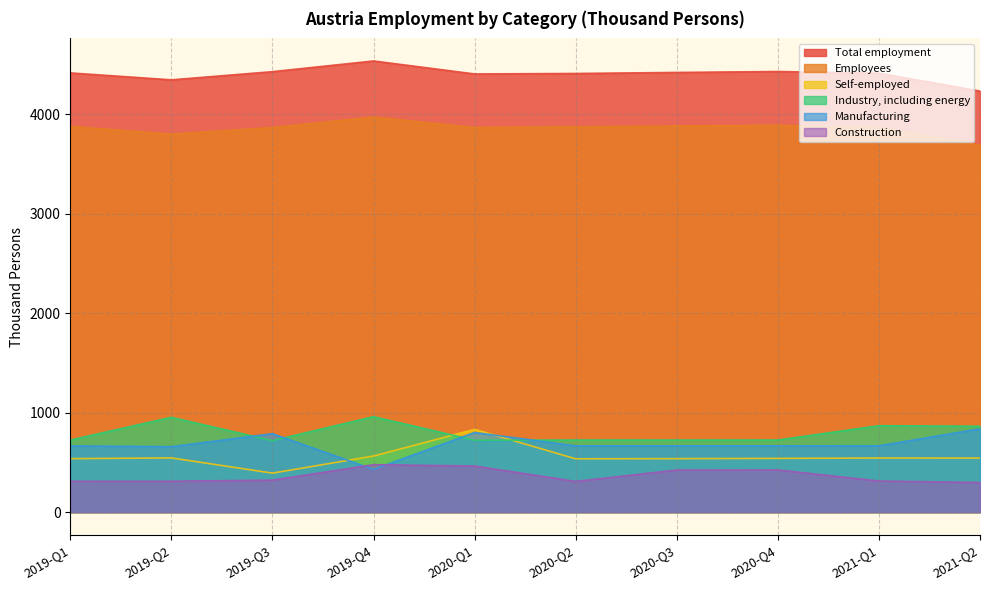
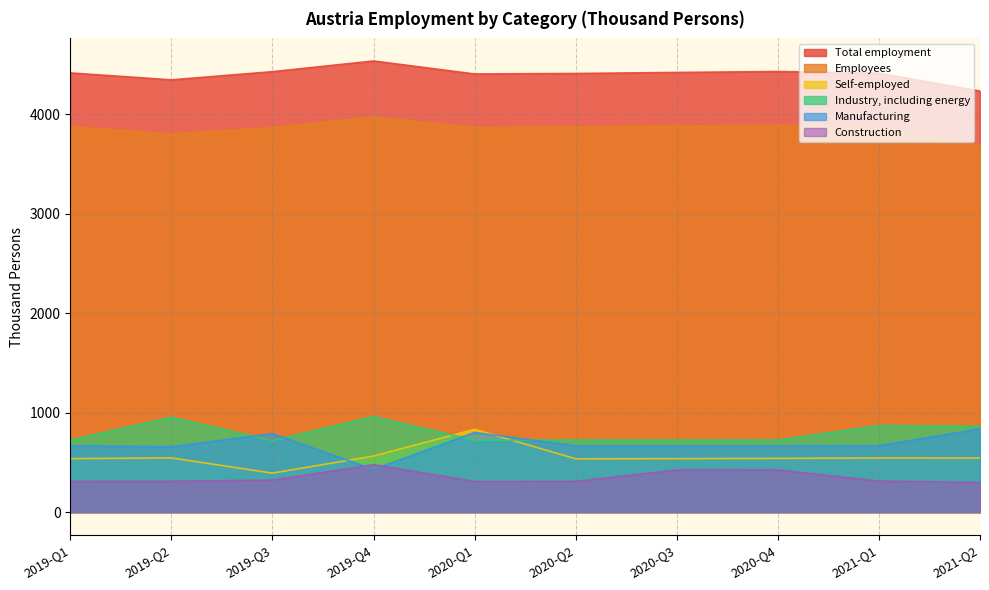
Construction, 2020-Q1: 500 -> 300
